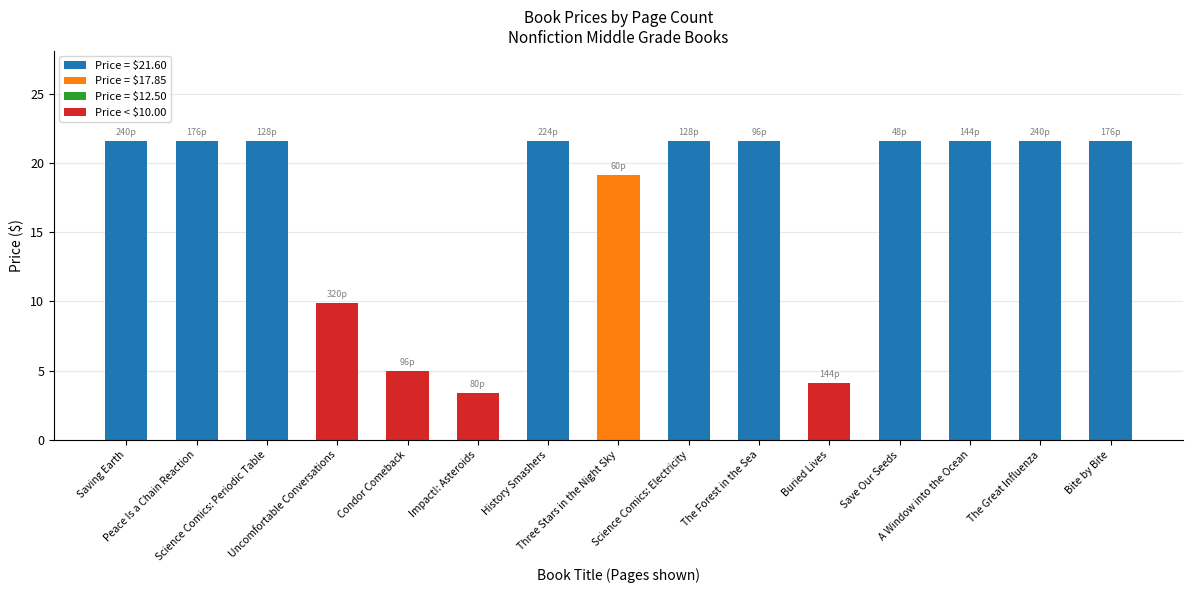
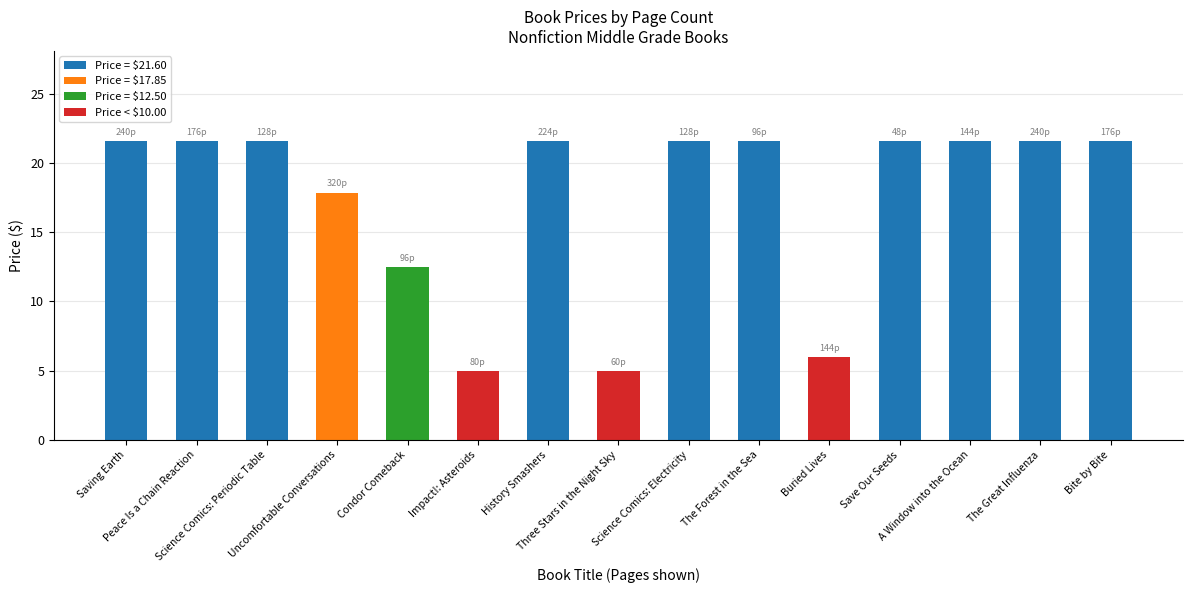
Uncomfortable Conversations: 9.9 -> 17.9
Condor Comeback: 5.0 -> 12.5
Impact!: Asteroids: 3.4 -> 5.0
Three Stars in the Night Sky: 19.1 -> 5.0
Buried Lives: 4.1 -> 6.0
